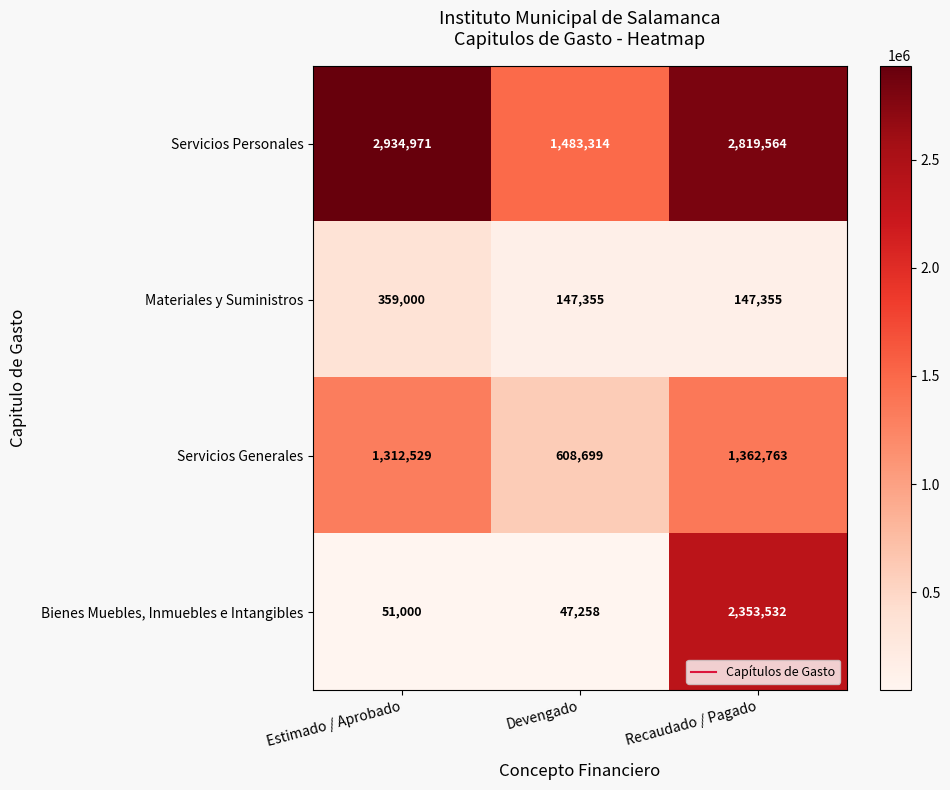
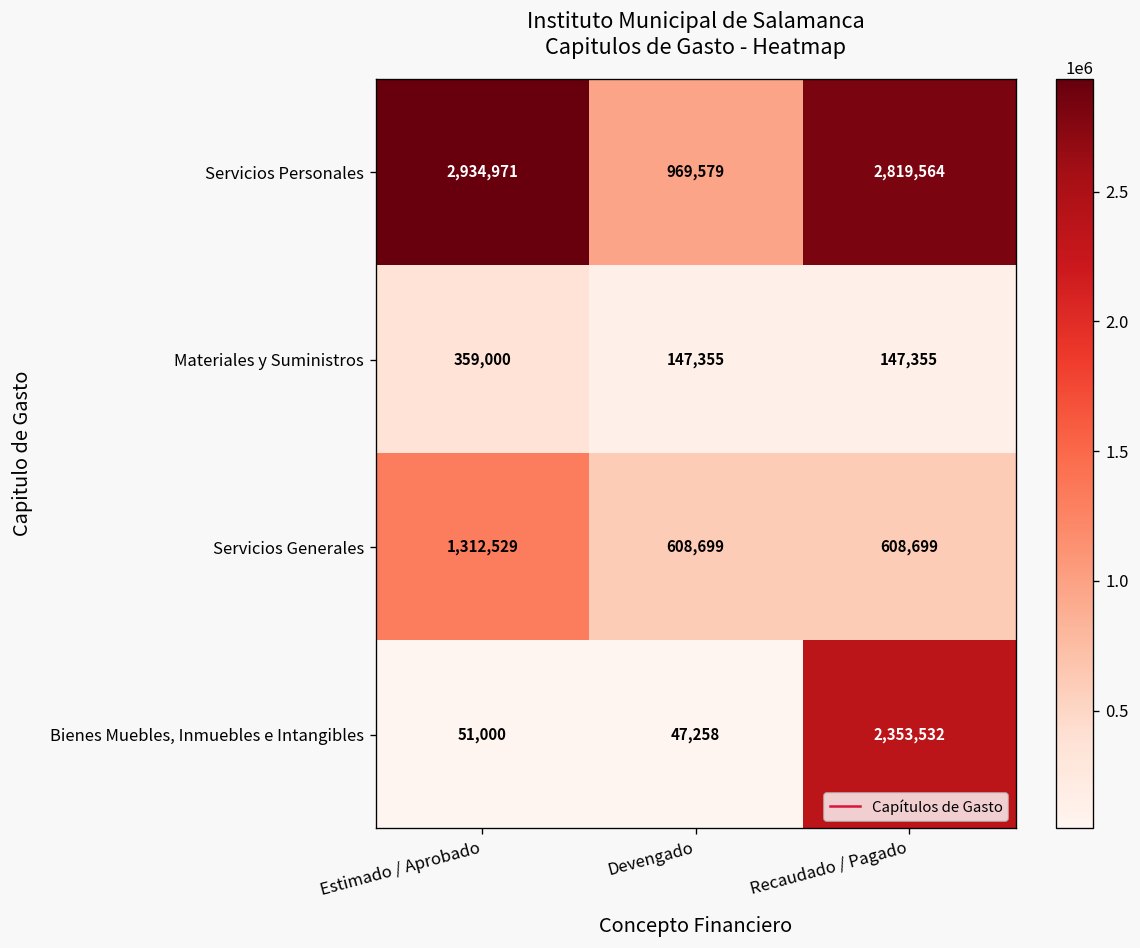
Servicios Personales, Devengado: 1,483,314 -> 969,579
Servicios Generales, Recaudado / Pagado: 1,362,763 -> 608,699
